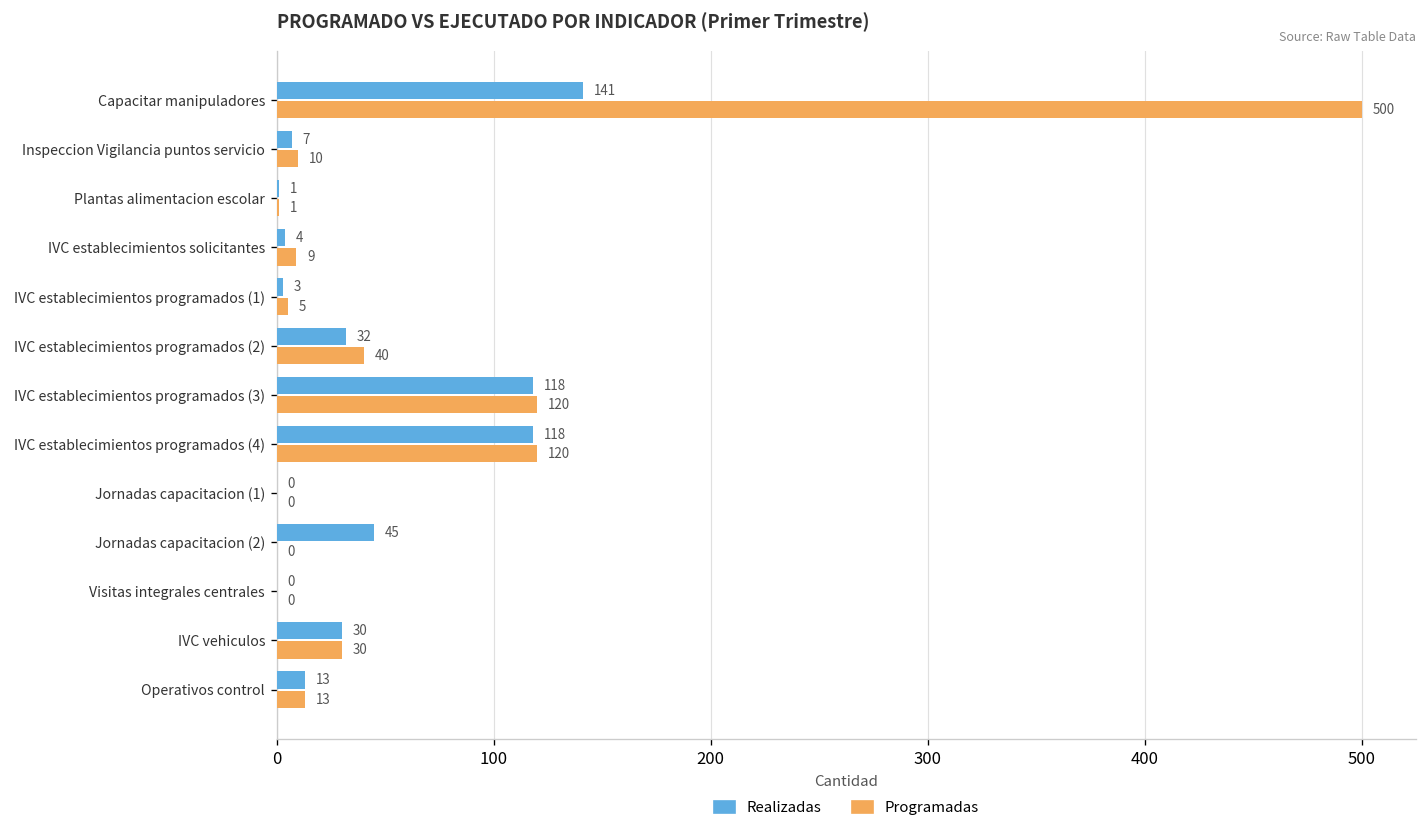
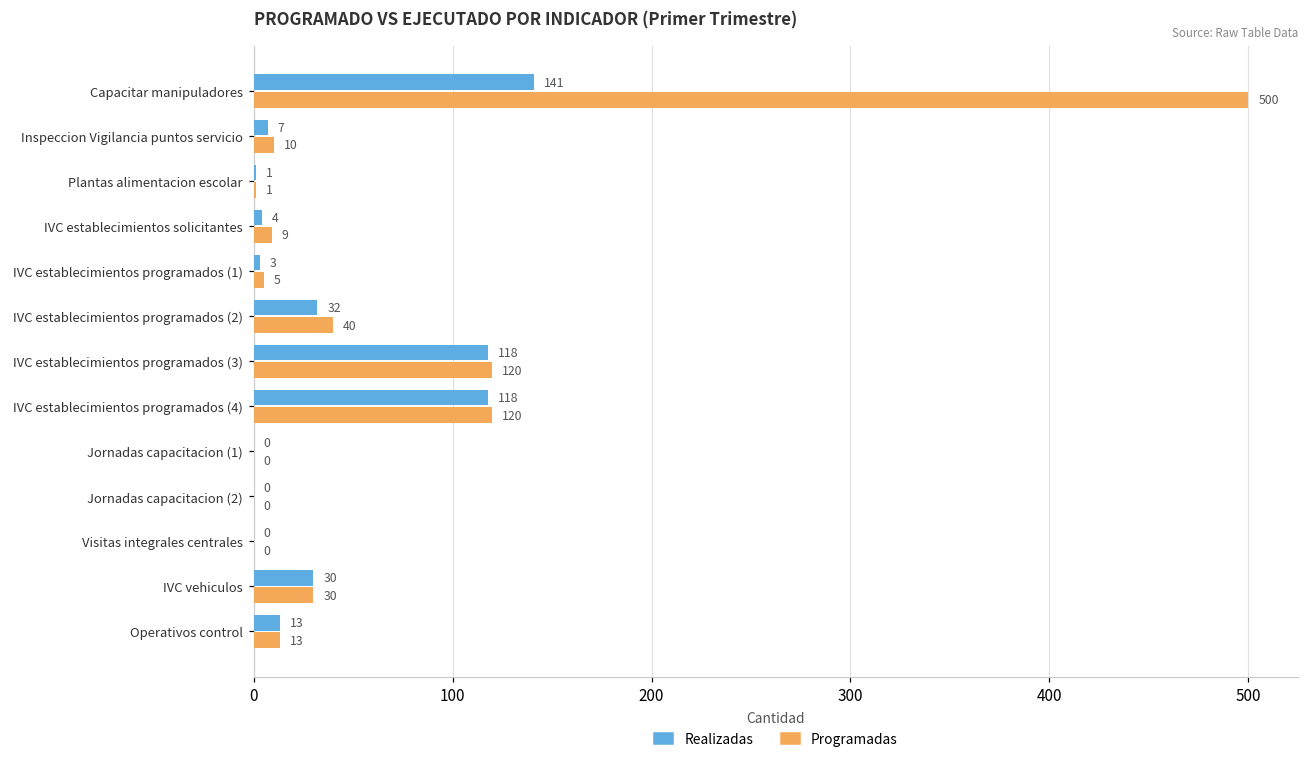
Realizadas, Jornadas capacitacion (2): 45 -> 0
